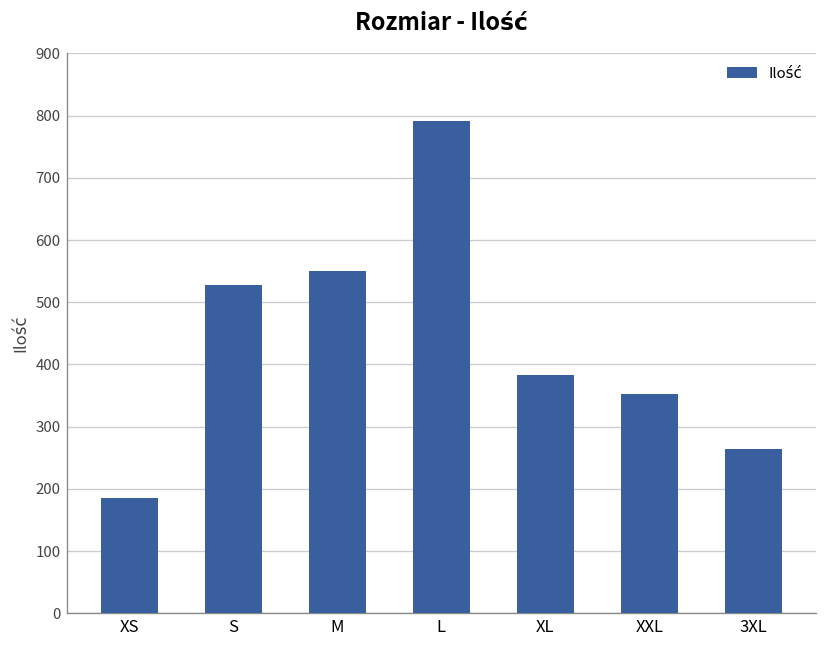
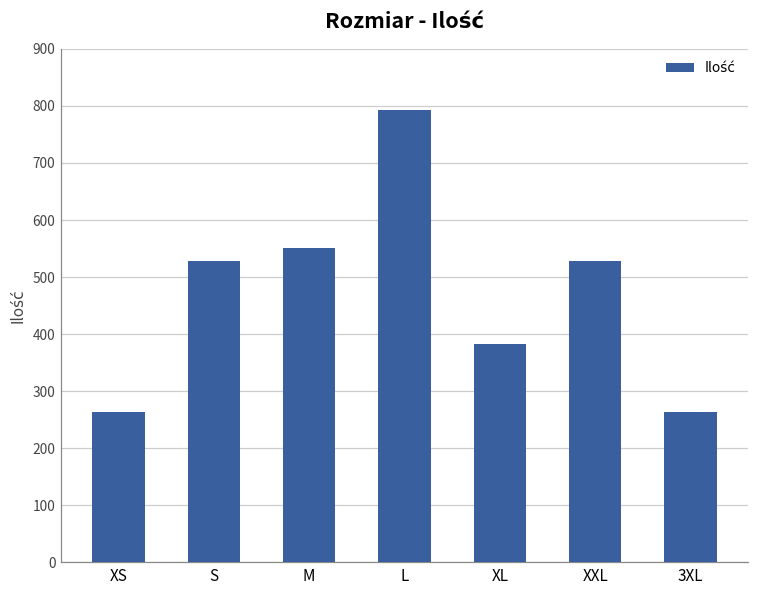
XS: 190 -> 260
XXL: 350 -> 530
